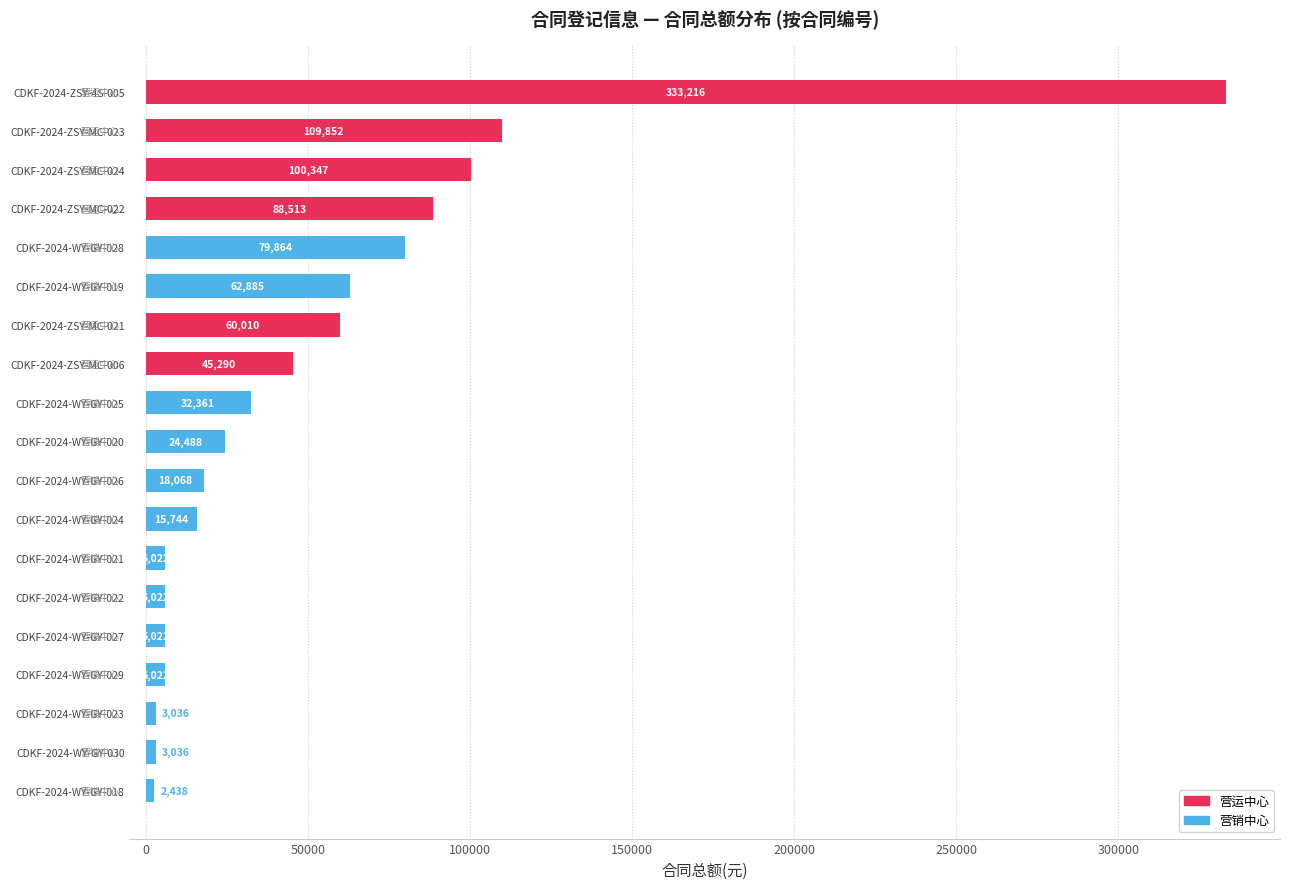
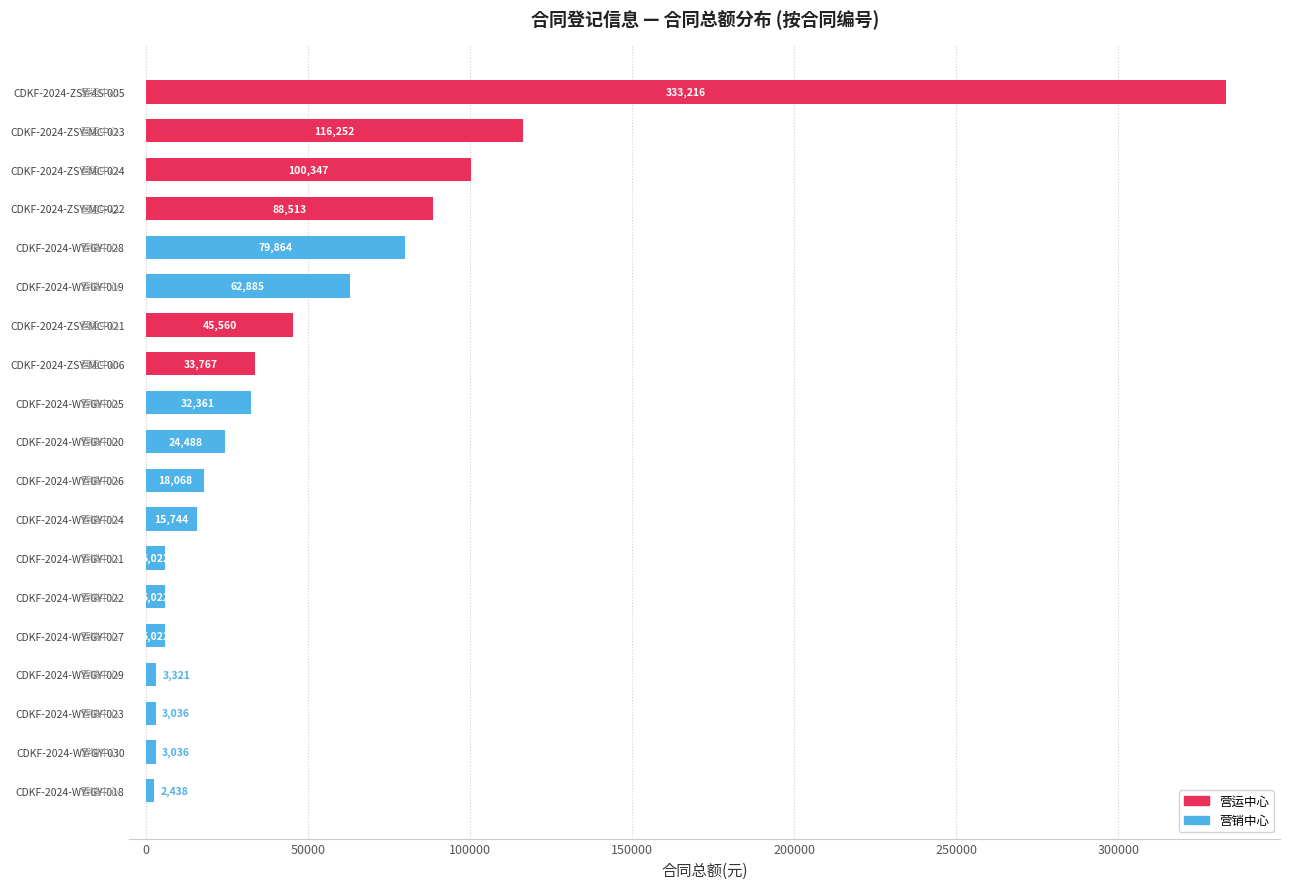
CDKF-2024-ZSY-MC-023: 109,852 -> 116,252
CDKF-2024-ZSY-MC-021: 60,010 -> 45,560
CDKF-2024-ZSY-MC-006: 45,290 -> 33,767
CDKF-2024-WY-GY-029: 6,022 -> 3,321
